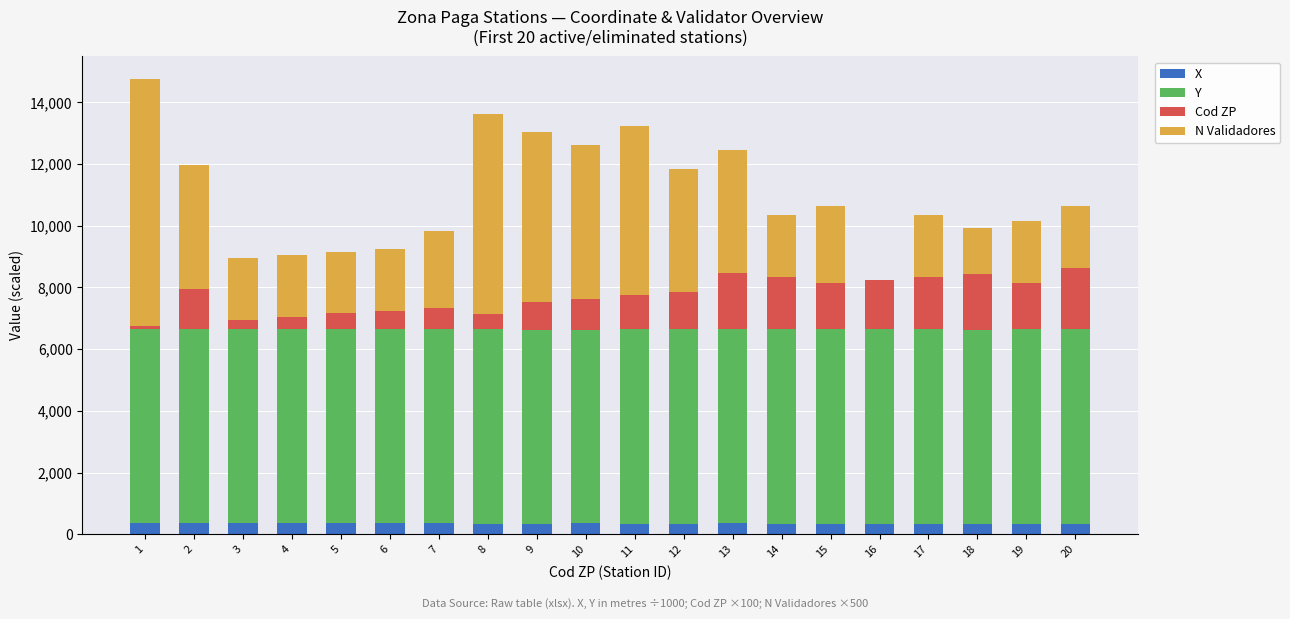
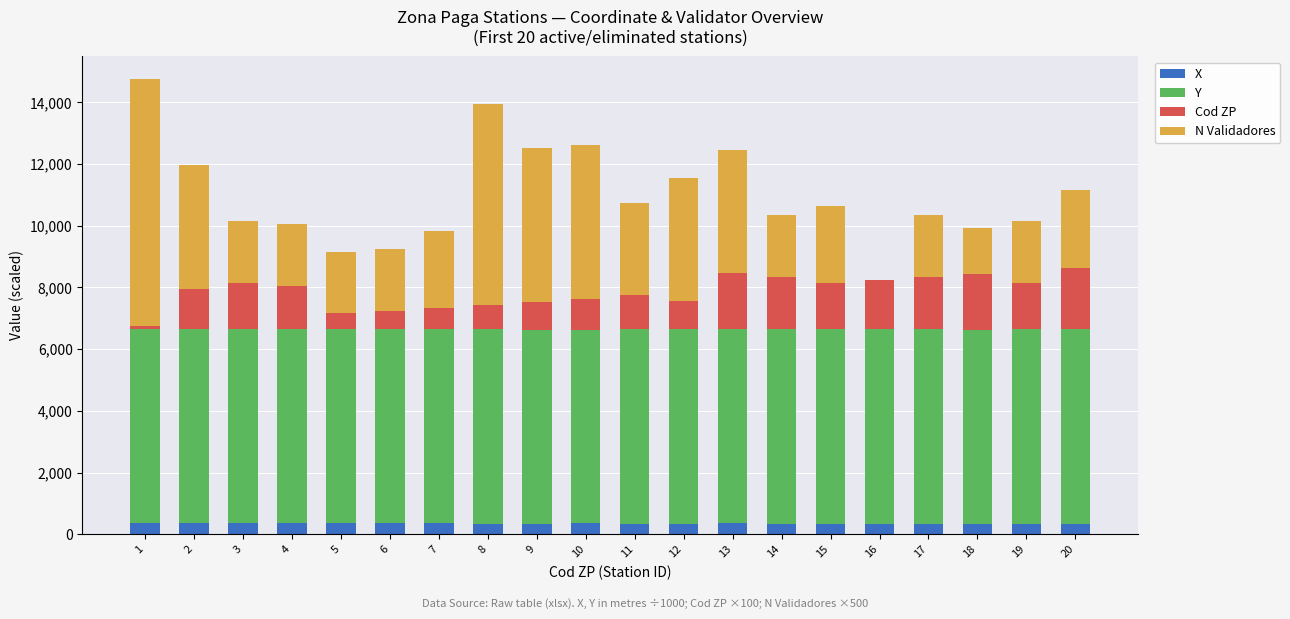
Cod ZP, 3: 300 -> 1,500
Cod ZP, 4: 400 -> 1,400
Cod ZP, 8: 500 -> 800
N Validadores, 9: 5,500 -> 5,000
N Validadores, 11: 5,500 -> 3,000
Cod ZP, 12: 1,200 -> 900
N Validadores, 20: 2,000 -> 2,500
